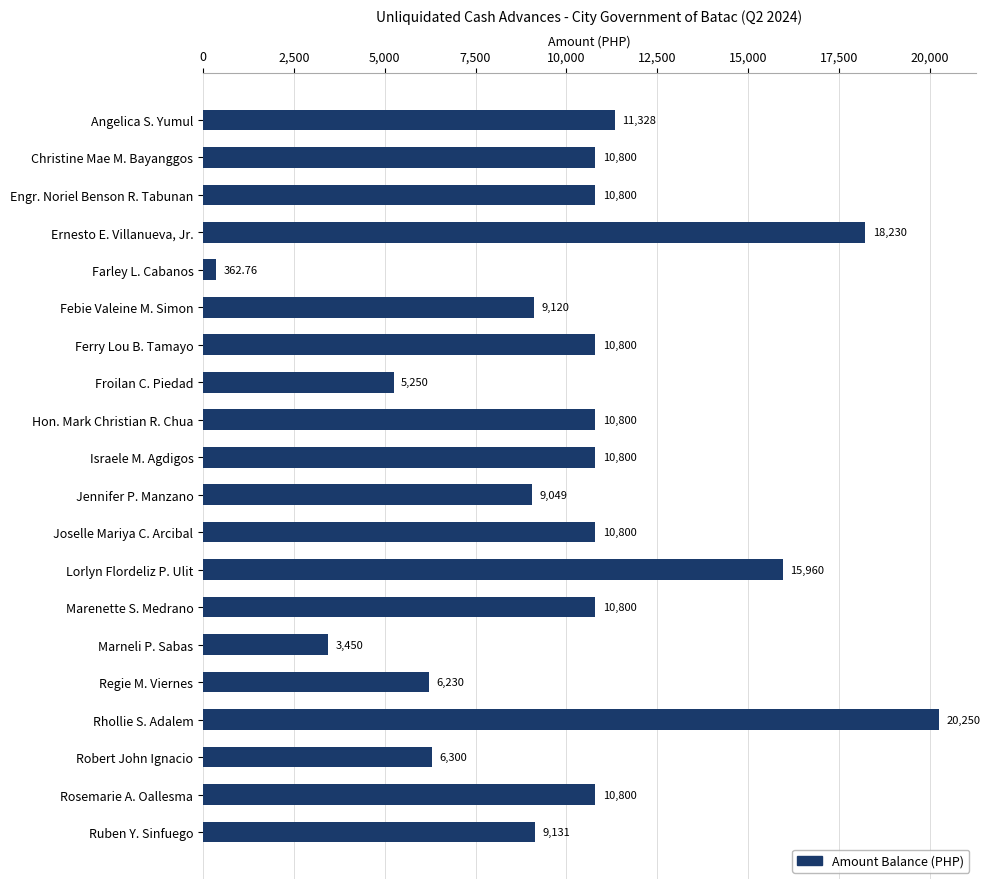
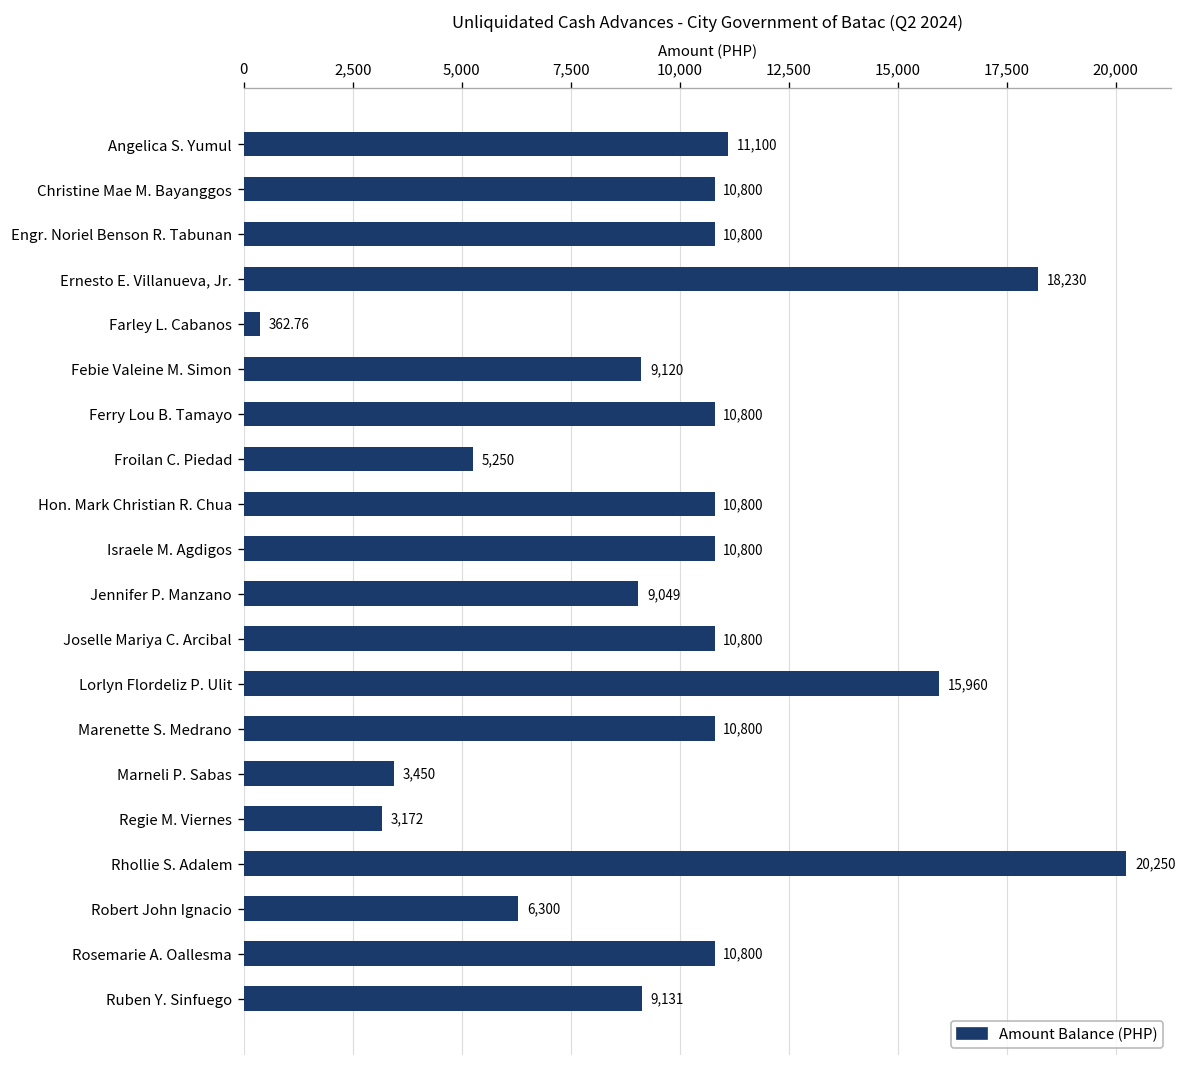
Angelica S. Yumul: 11,328 -> 11,100
Regie M. Viernes: 6,230 -> 3,172
